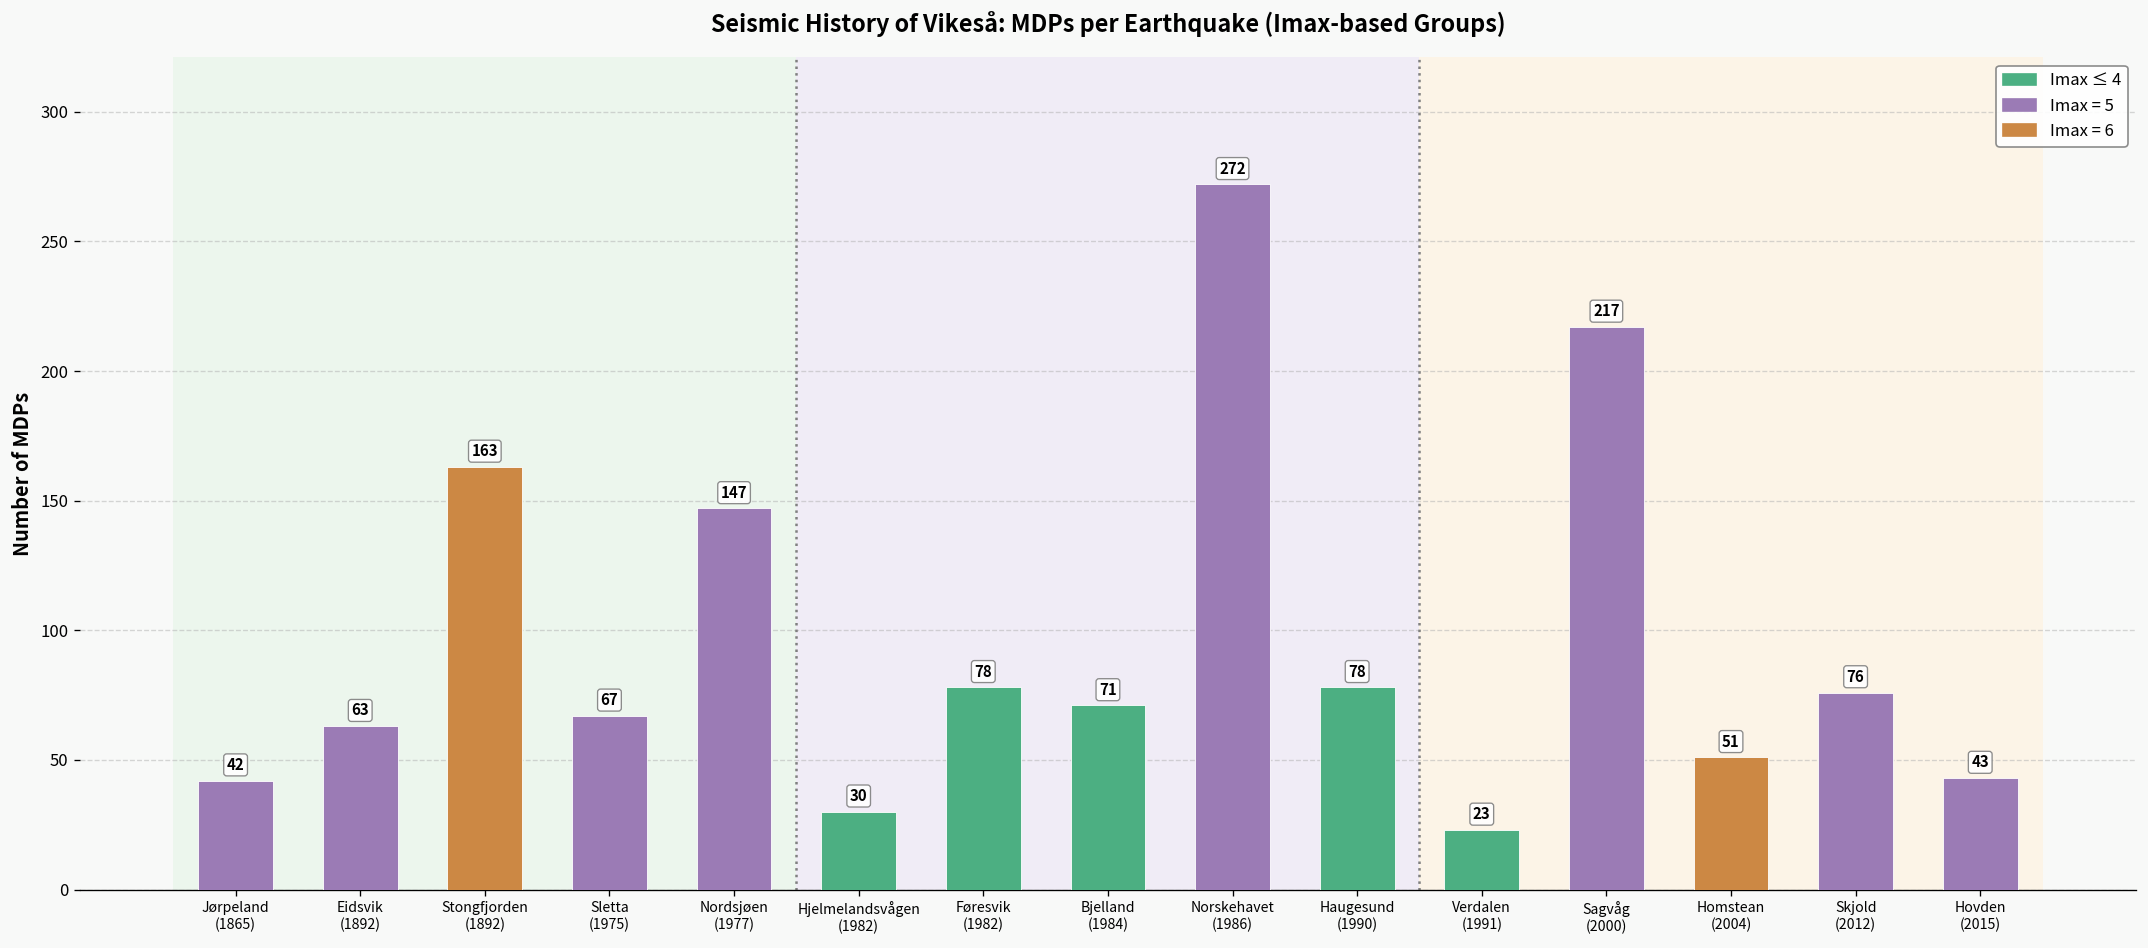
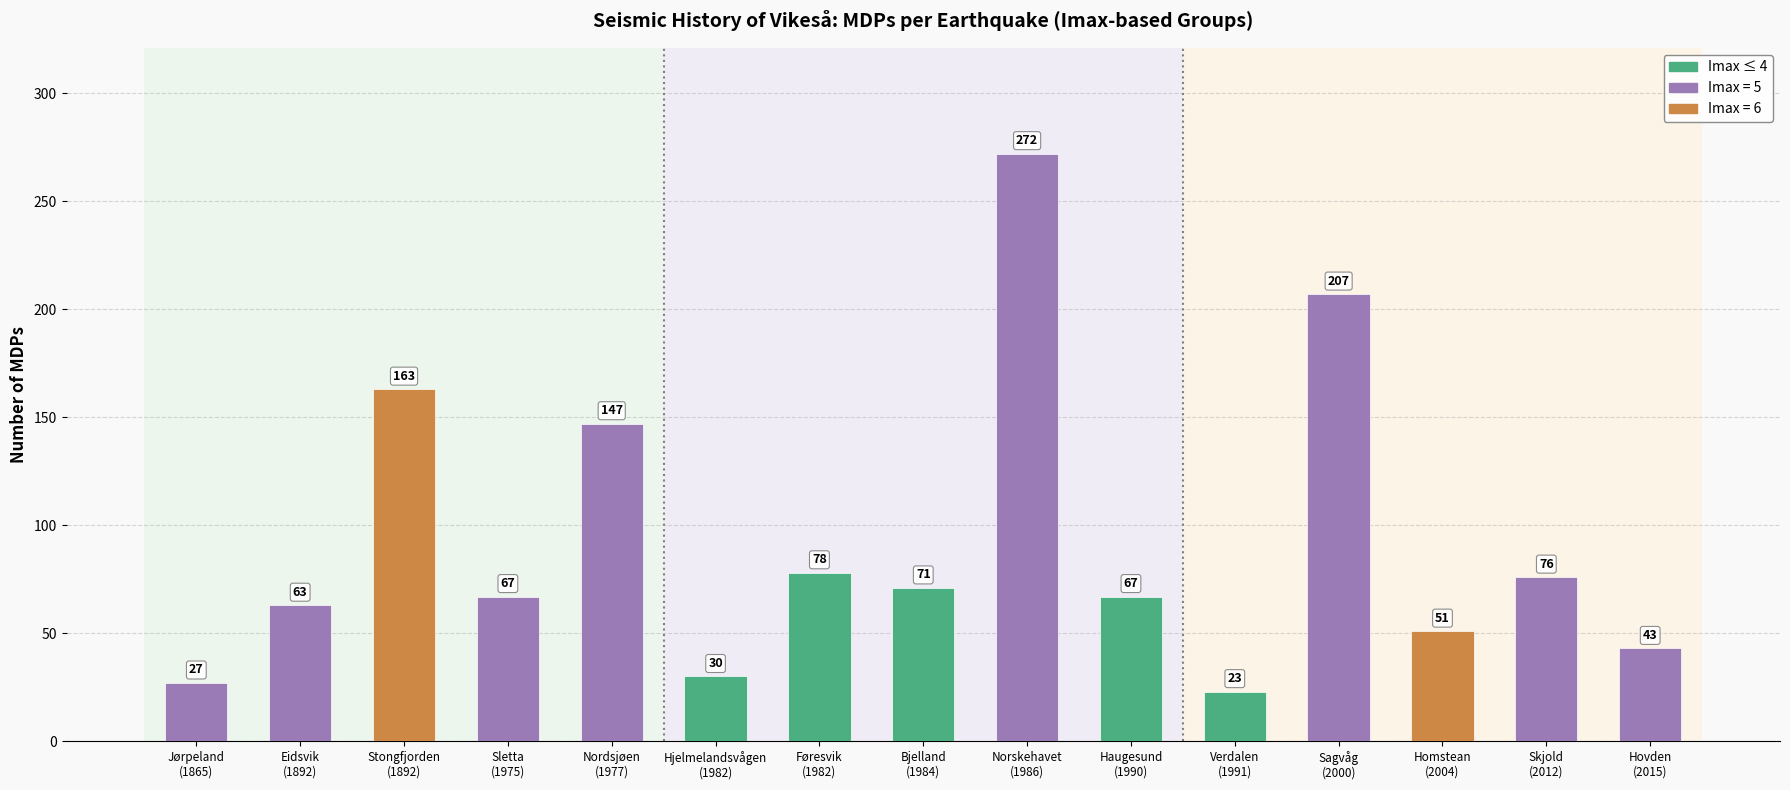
Jørpeland (1865): 42 -> 27
Haugesund (1990): 78 -> 67
Sagvåg (2000): 217 -> 207
